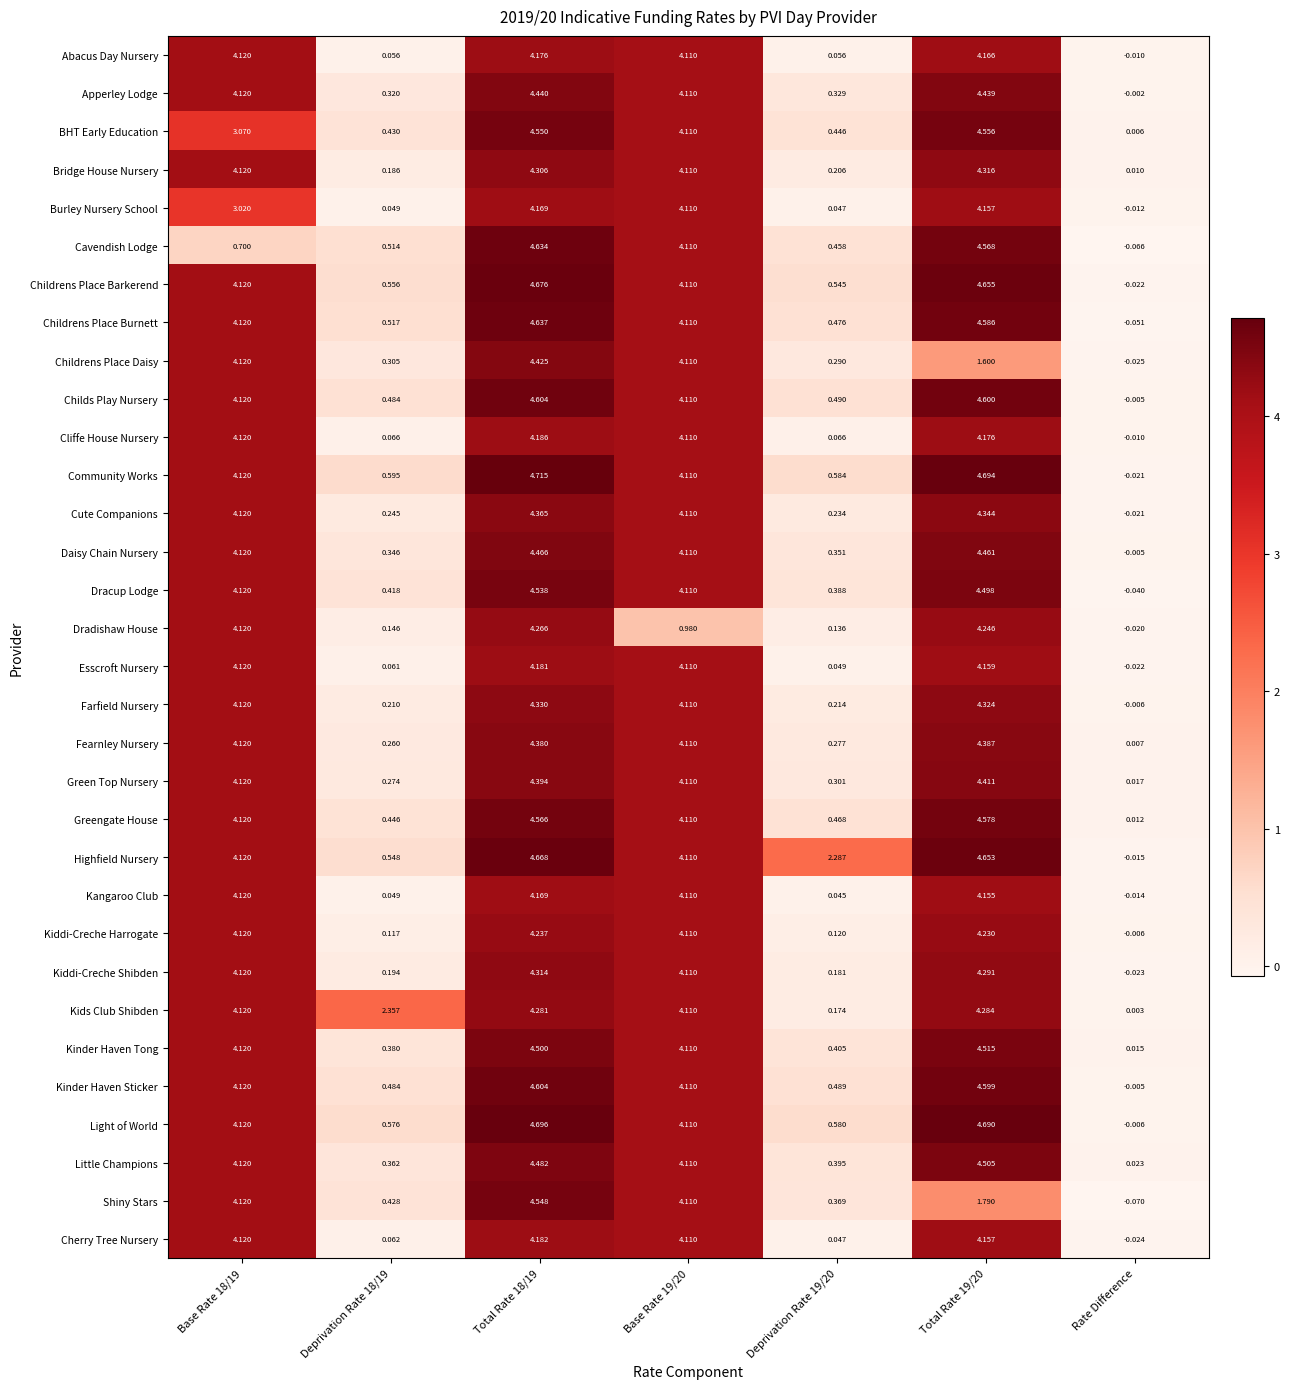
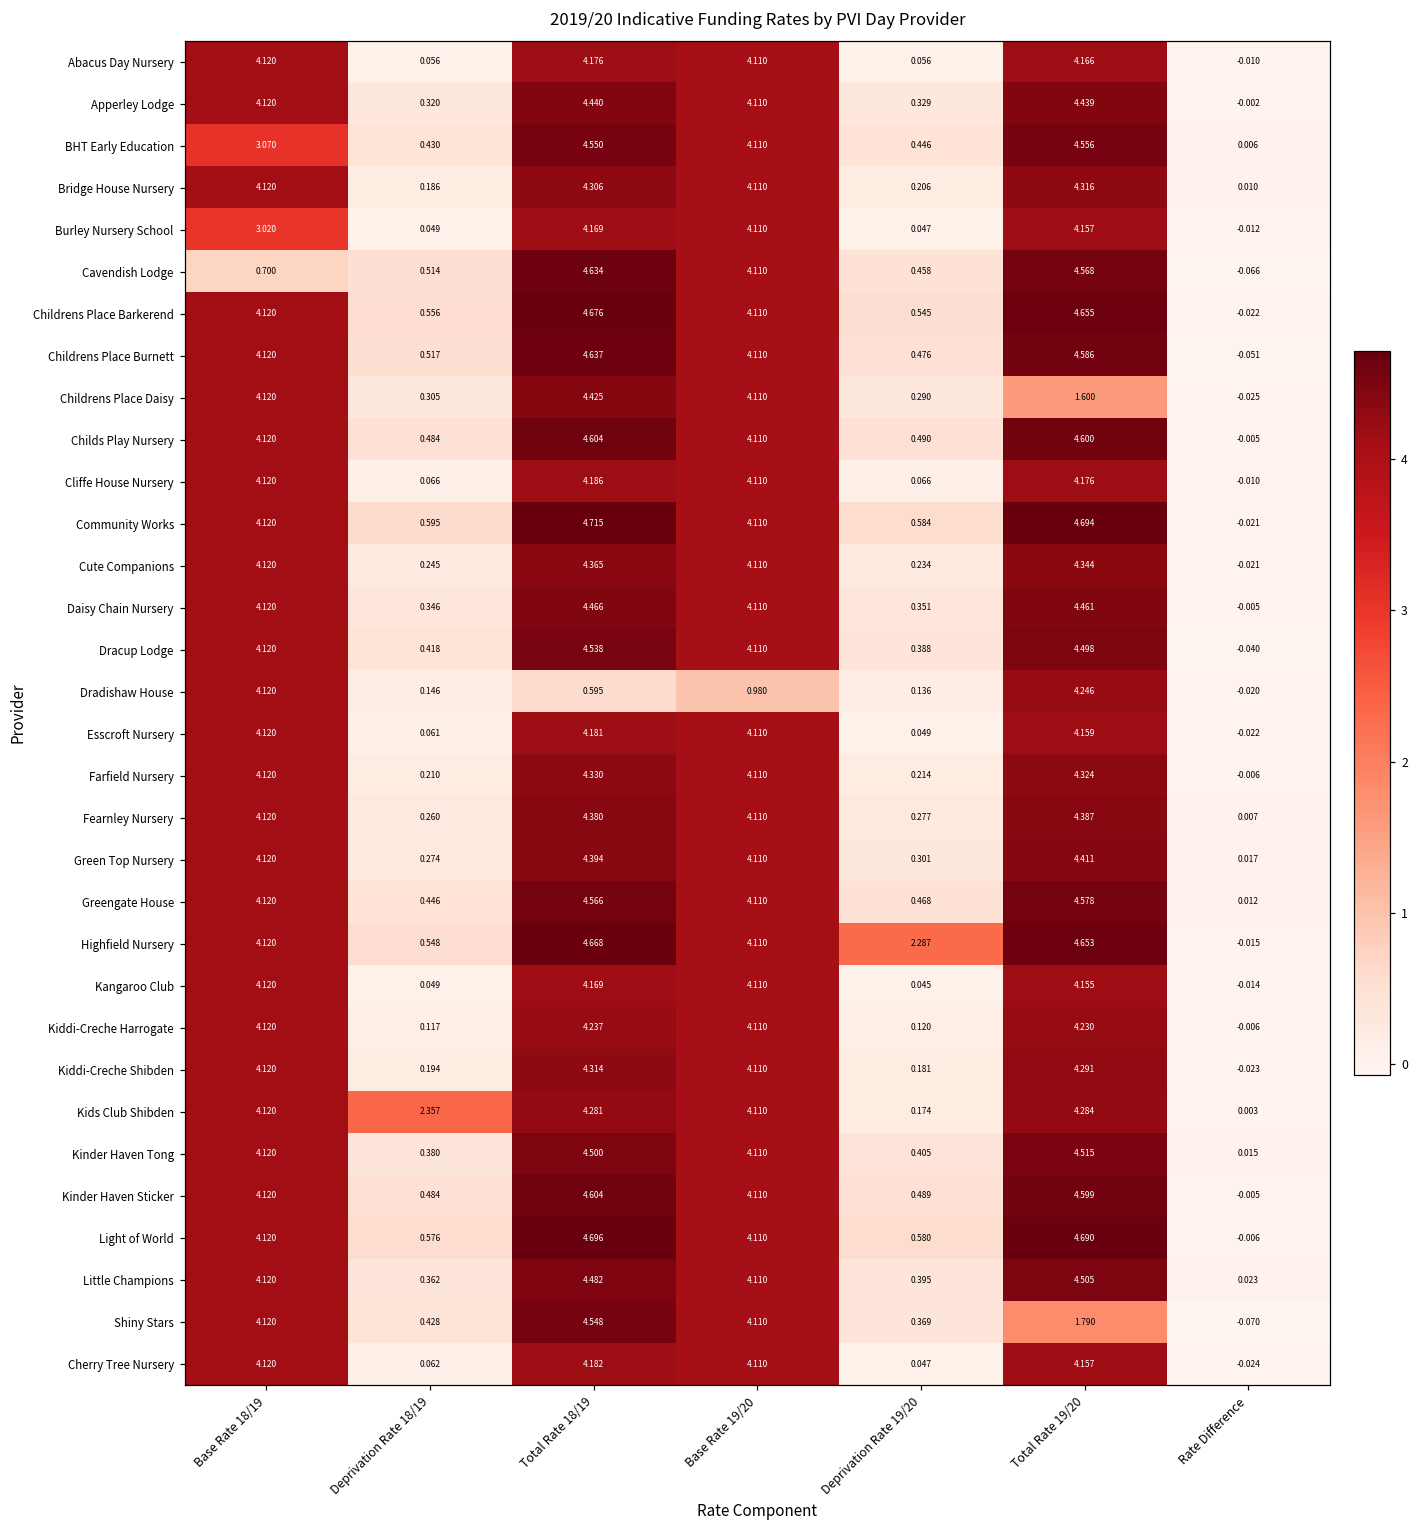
Dradishaw House, Total Rate 18/19: 4.266 -> 0.595
